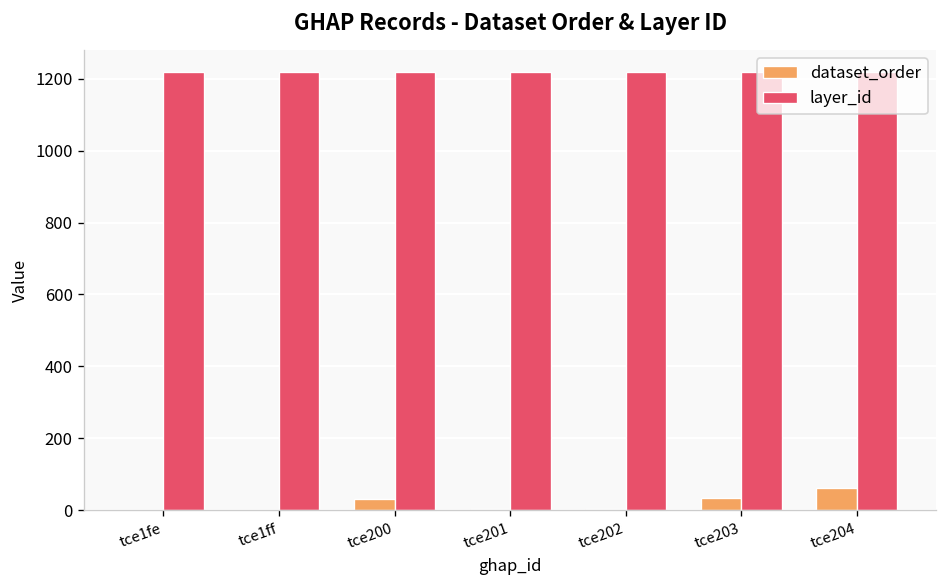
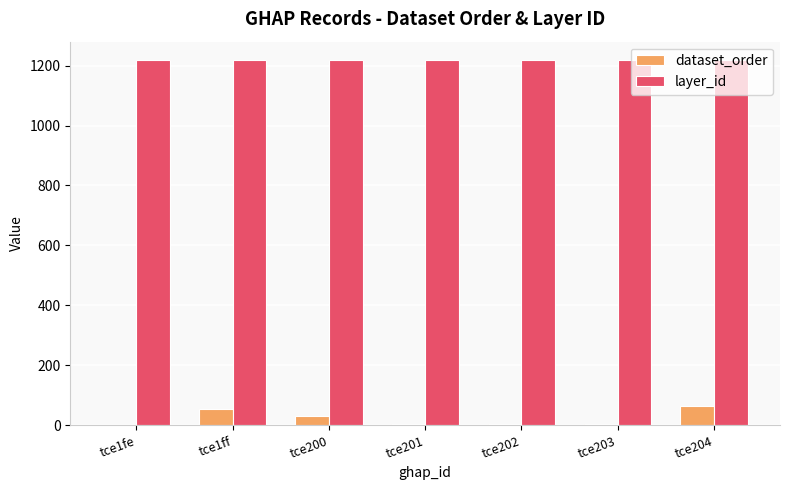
dataset_order, tce1ff: 0 -> 50
dataset_order, tce203: 40 -> 10
